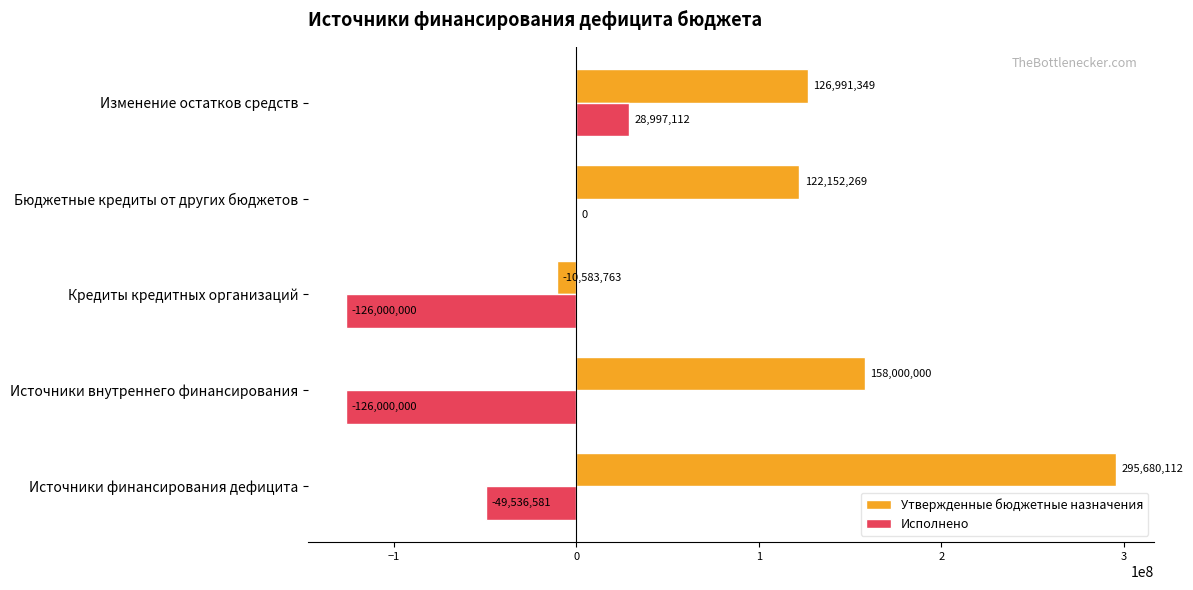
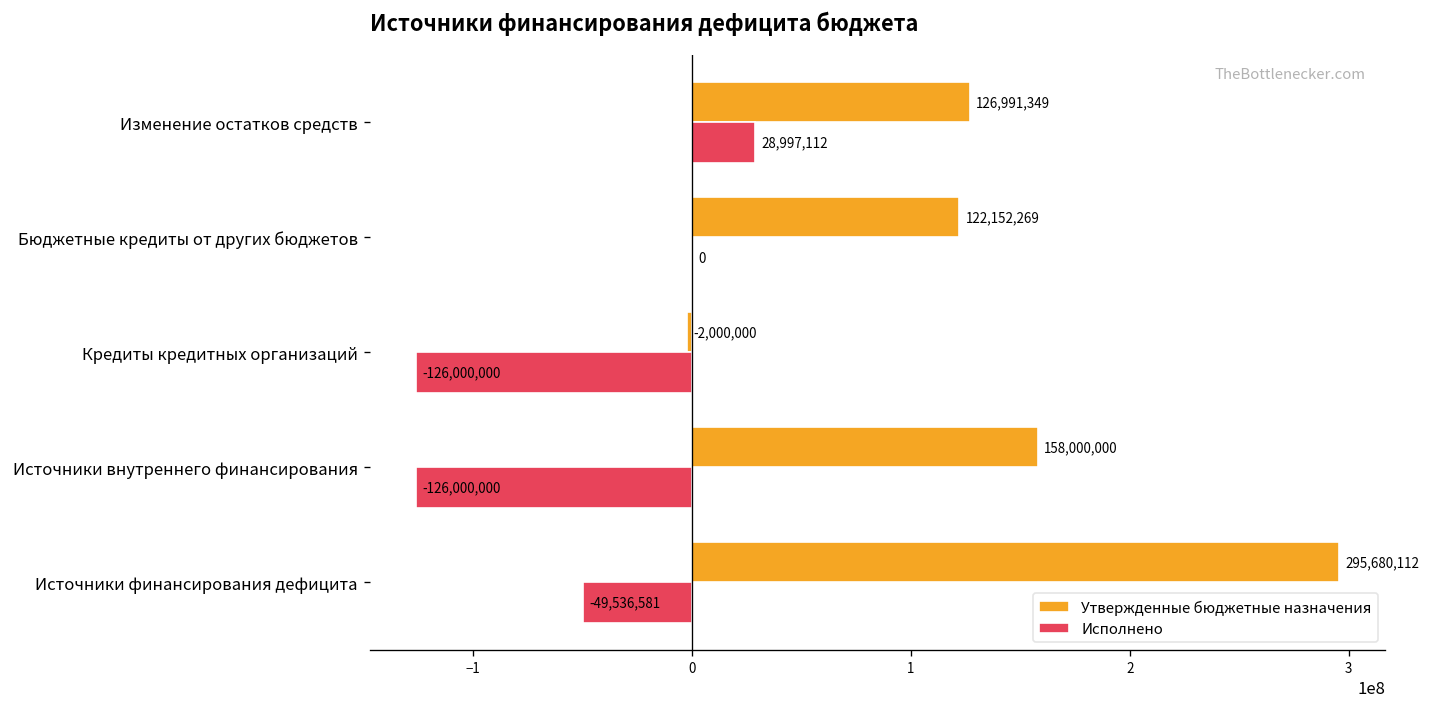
Утвержденные бюджетные назначения, Кредиты кредитных организаций: -10,583,763 -> -2,000,000
